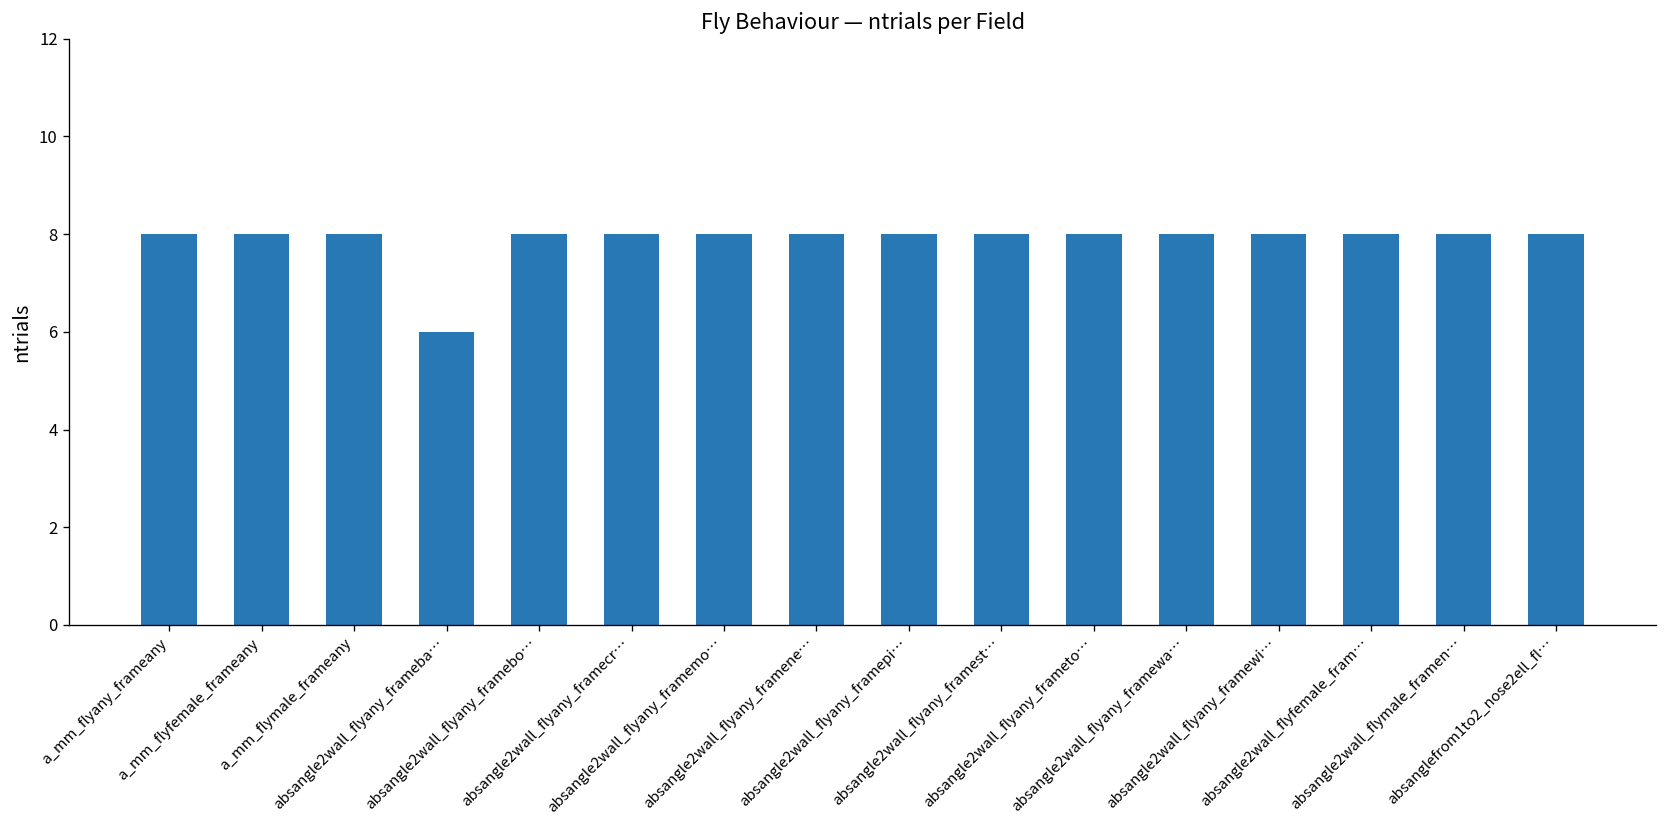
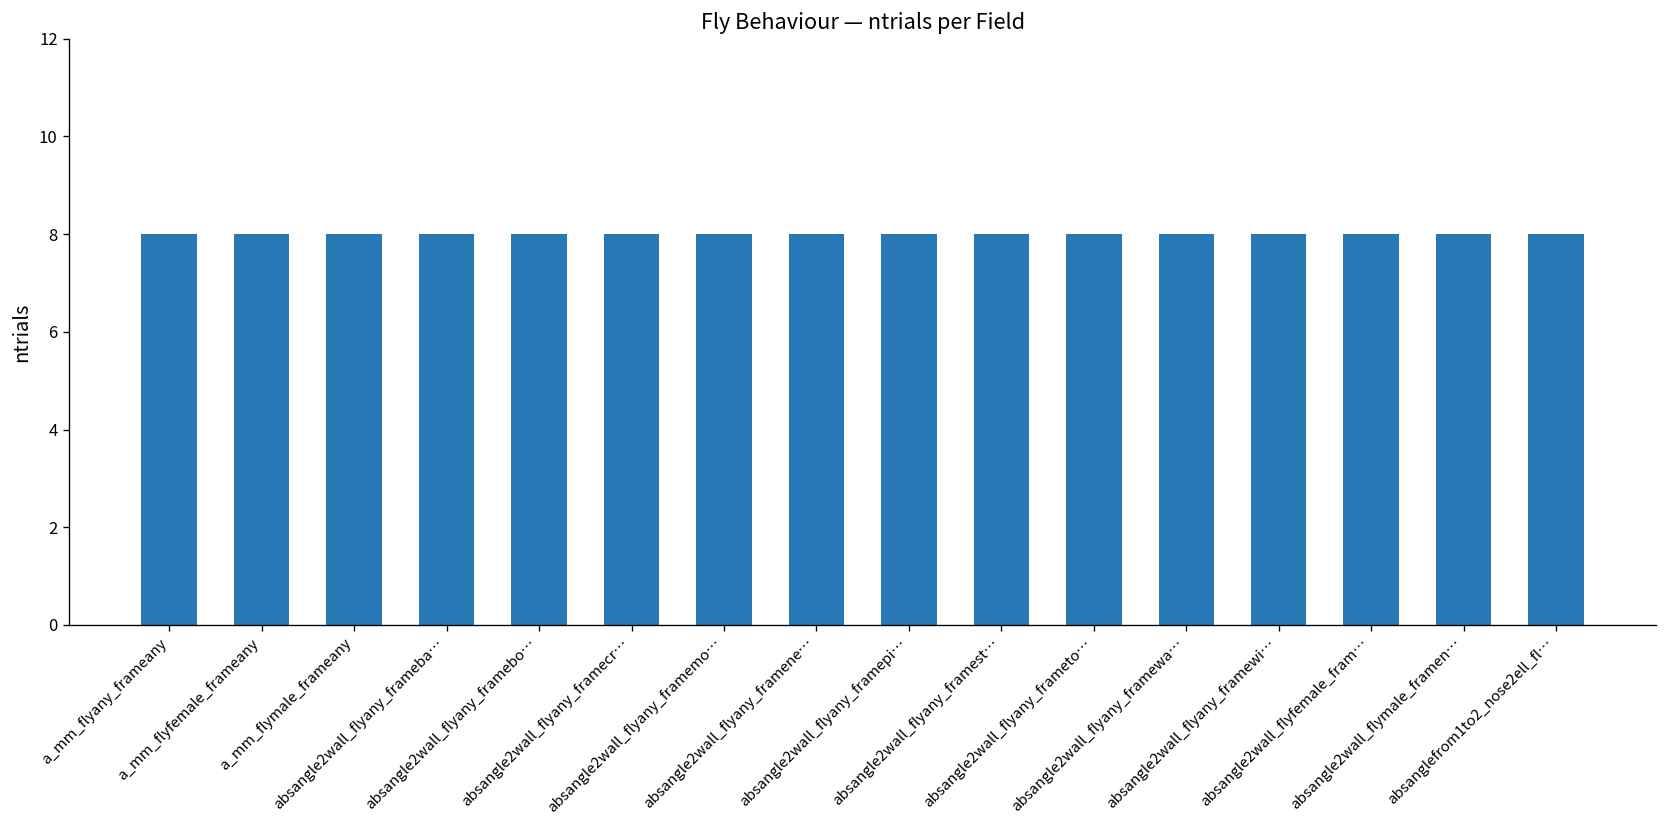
absangle2wall_flyany_frameba…: 6 -> 8
